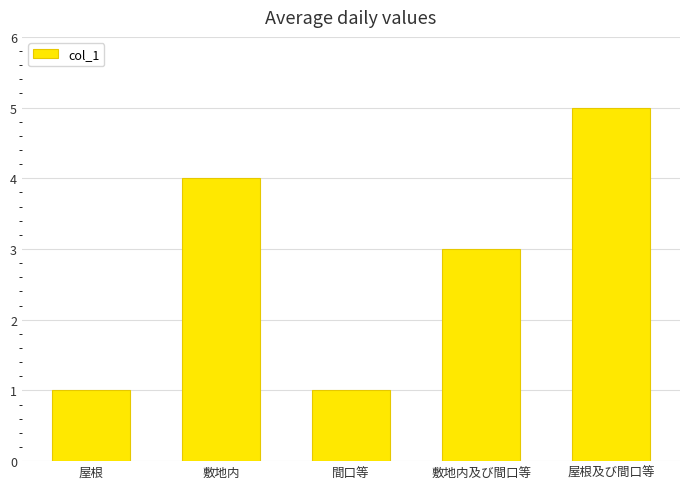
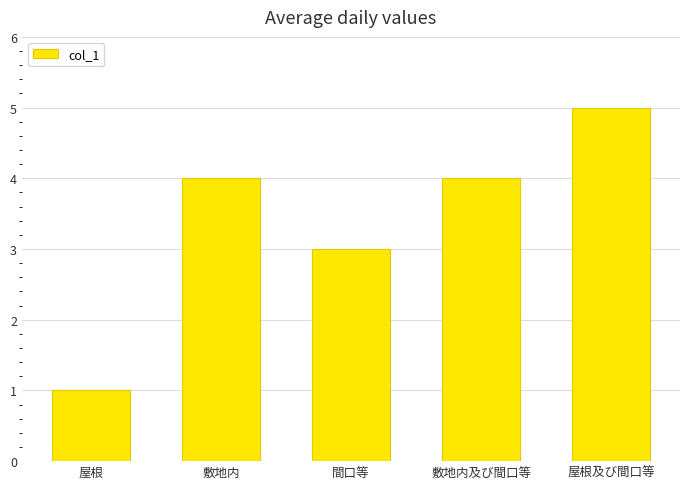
間口等: 1 -> 3
敷地内及び間口等: 3 -> 4
